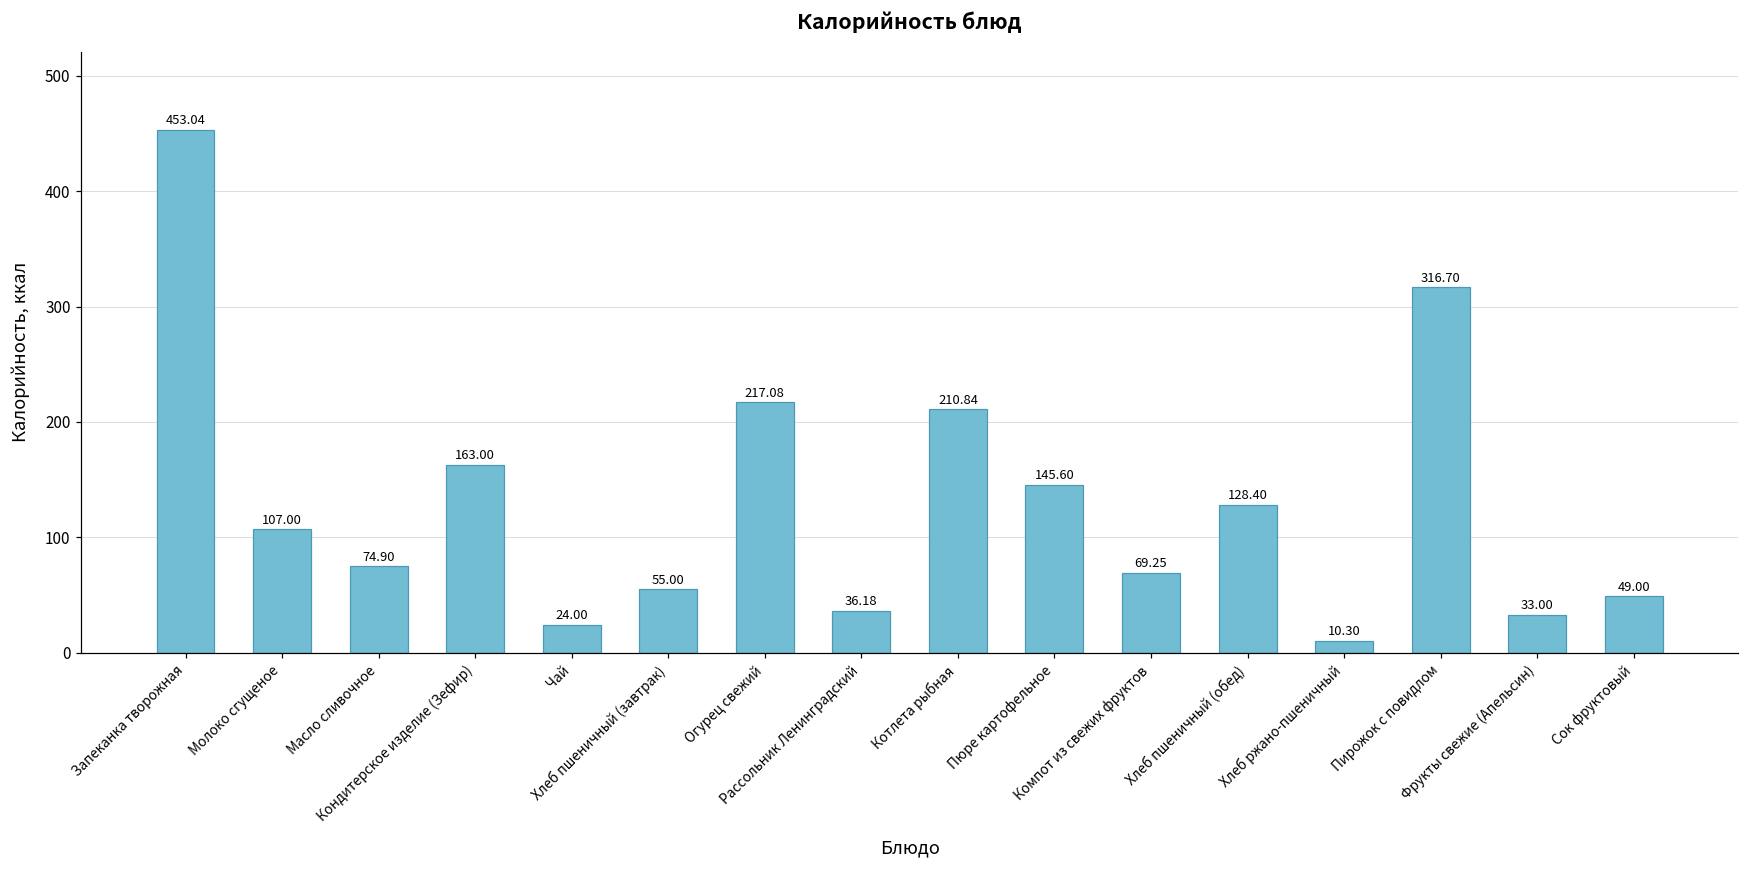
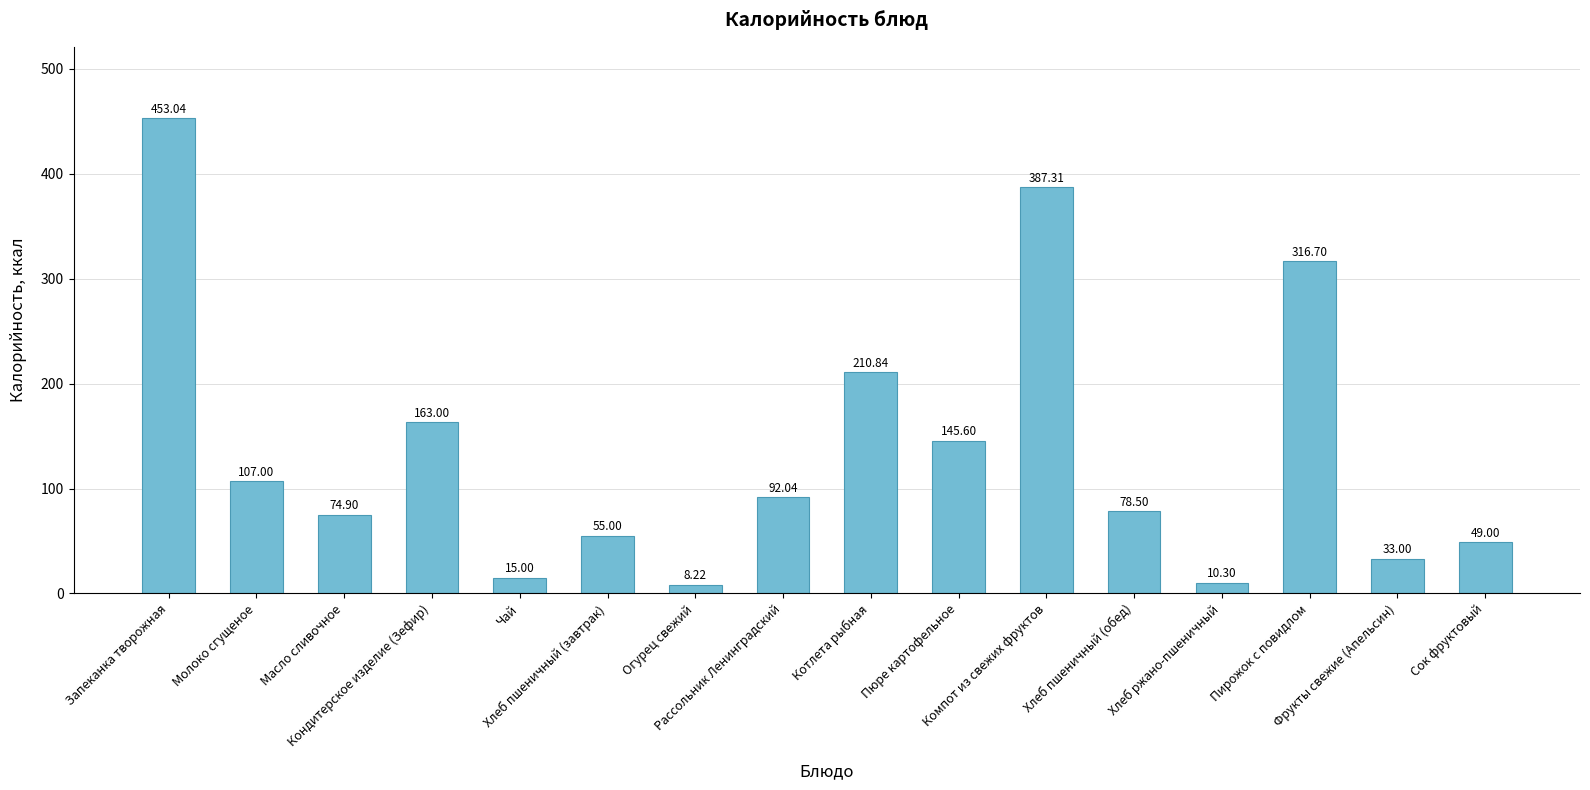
Чай: 24.00 -> 15.00
Огурец свежий: 217.08 -> 8.22
Рассольник Ленинградский: 36.18 -> 92.04
Компот из свежих фруктов: 69.25 -> 387.31
Хлеб пшеничный (обед): 128.40 -> 78.50
